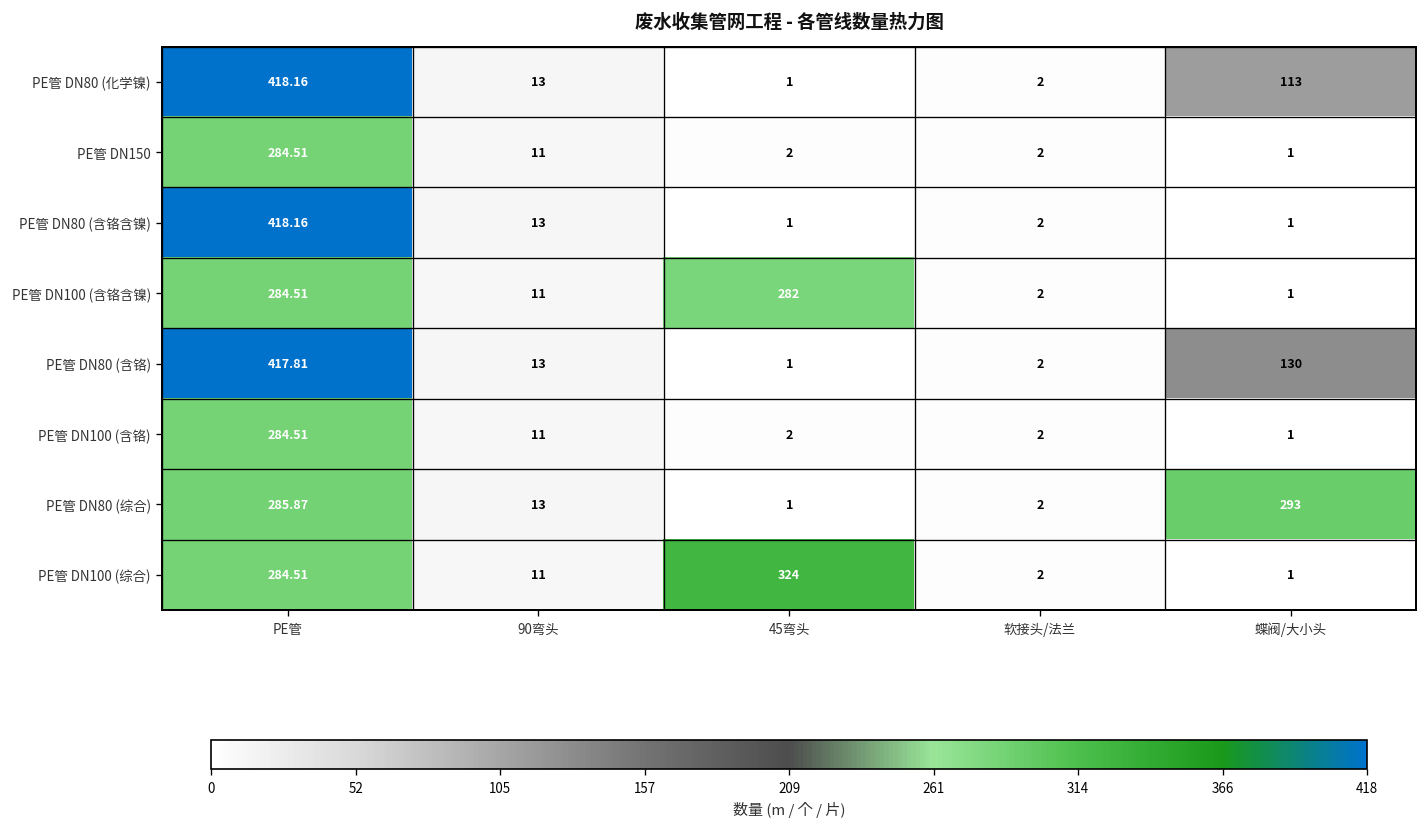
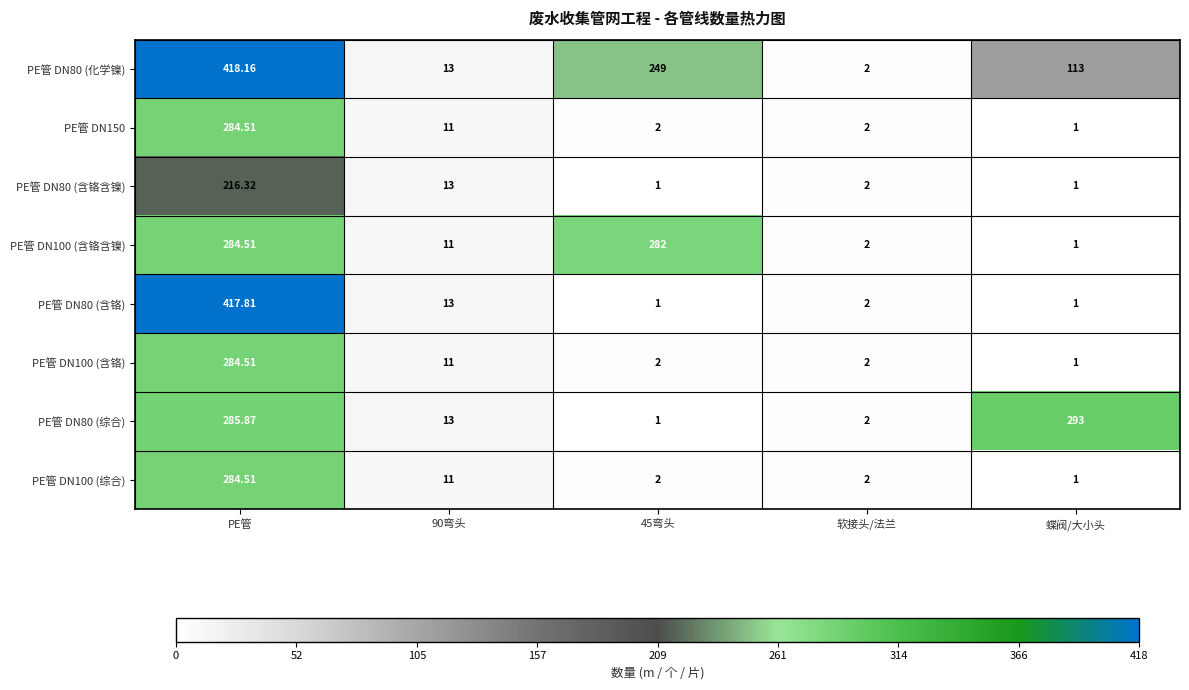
PE管 DN80 (化学镍), 45弯头: 1 -> 249
PE管 DN80 (含铬含镍), PE管: 418.16 -> 216.32
PE管 DN80 (含铬), 蝶阀/大小头: 130 -> 1
PE管 DN100 (综合), 45弯头: 324 -> 2
